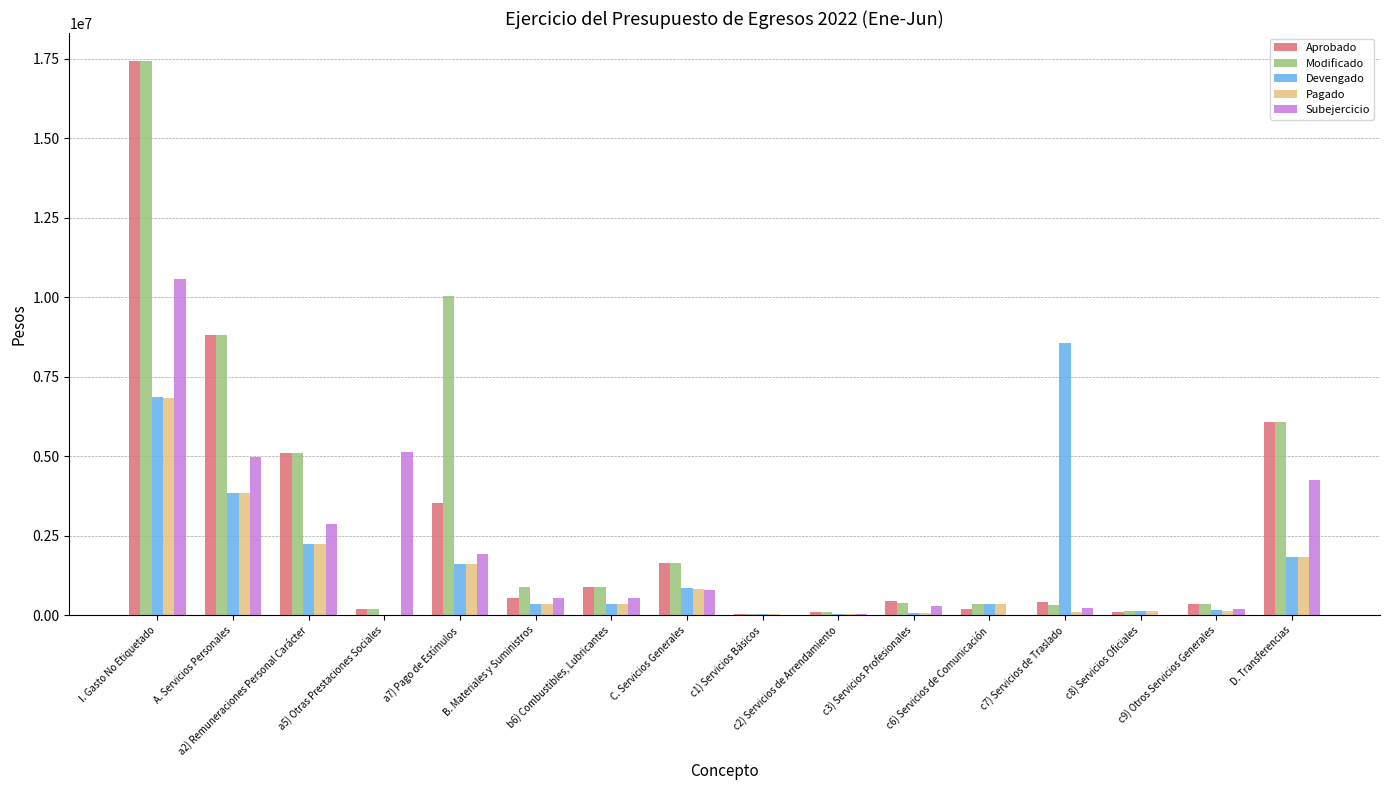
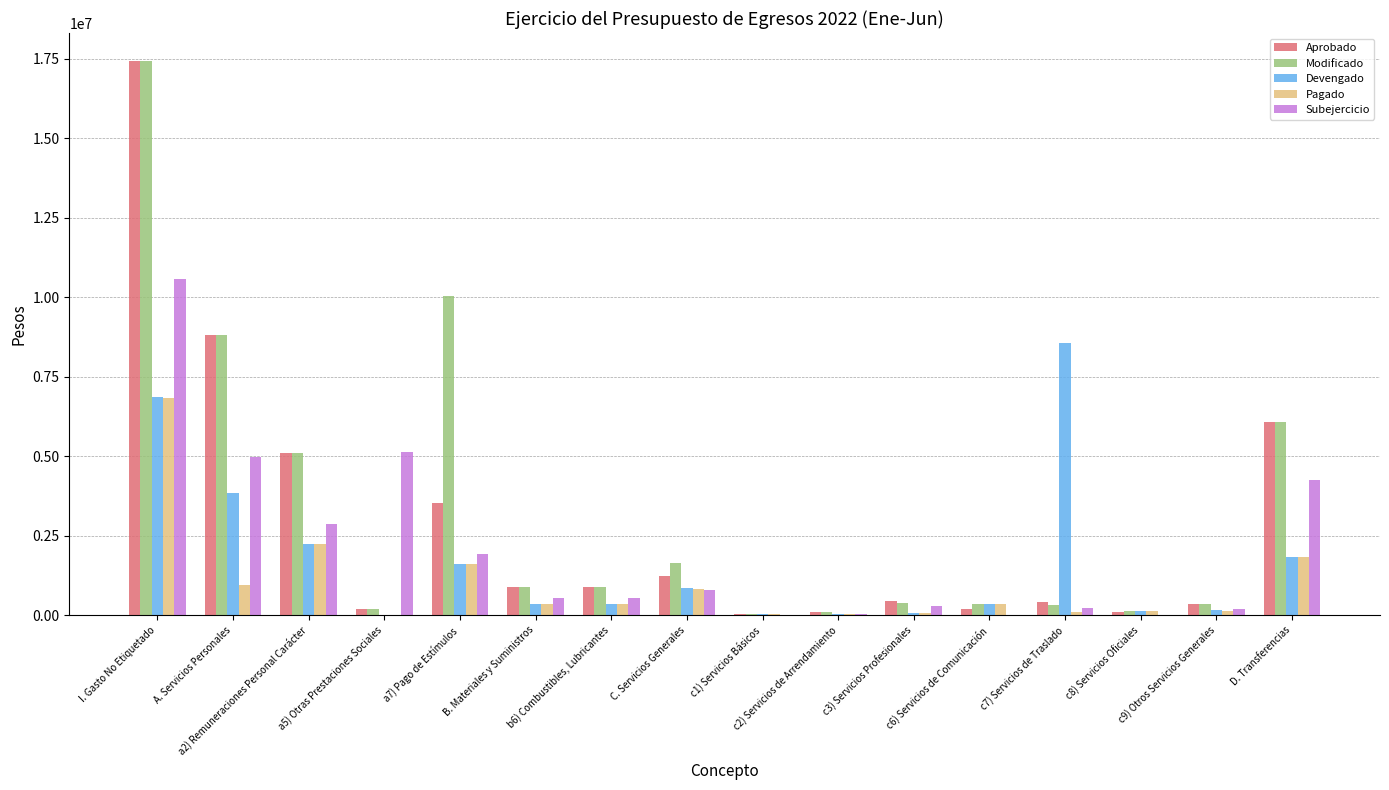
Pagado, A. Servicios Personales: 3800000 -> 900000
Aprobado, B. Materiales y Suministros: 500000 -> 900000
Aprobado, C. Servicios Generales: 1600000 -> 1200000
